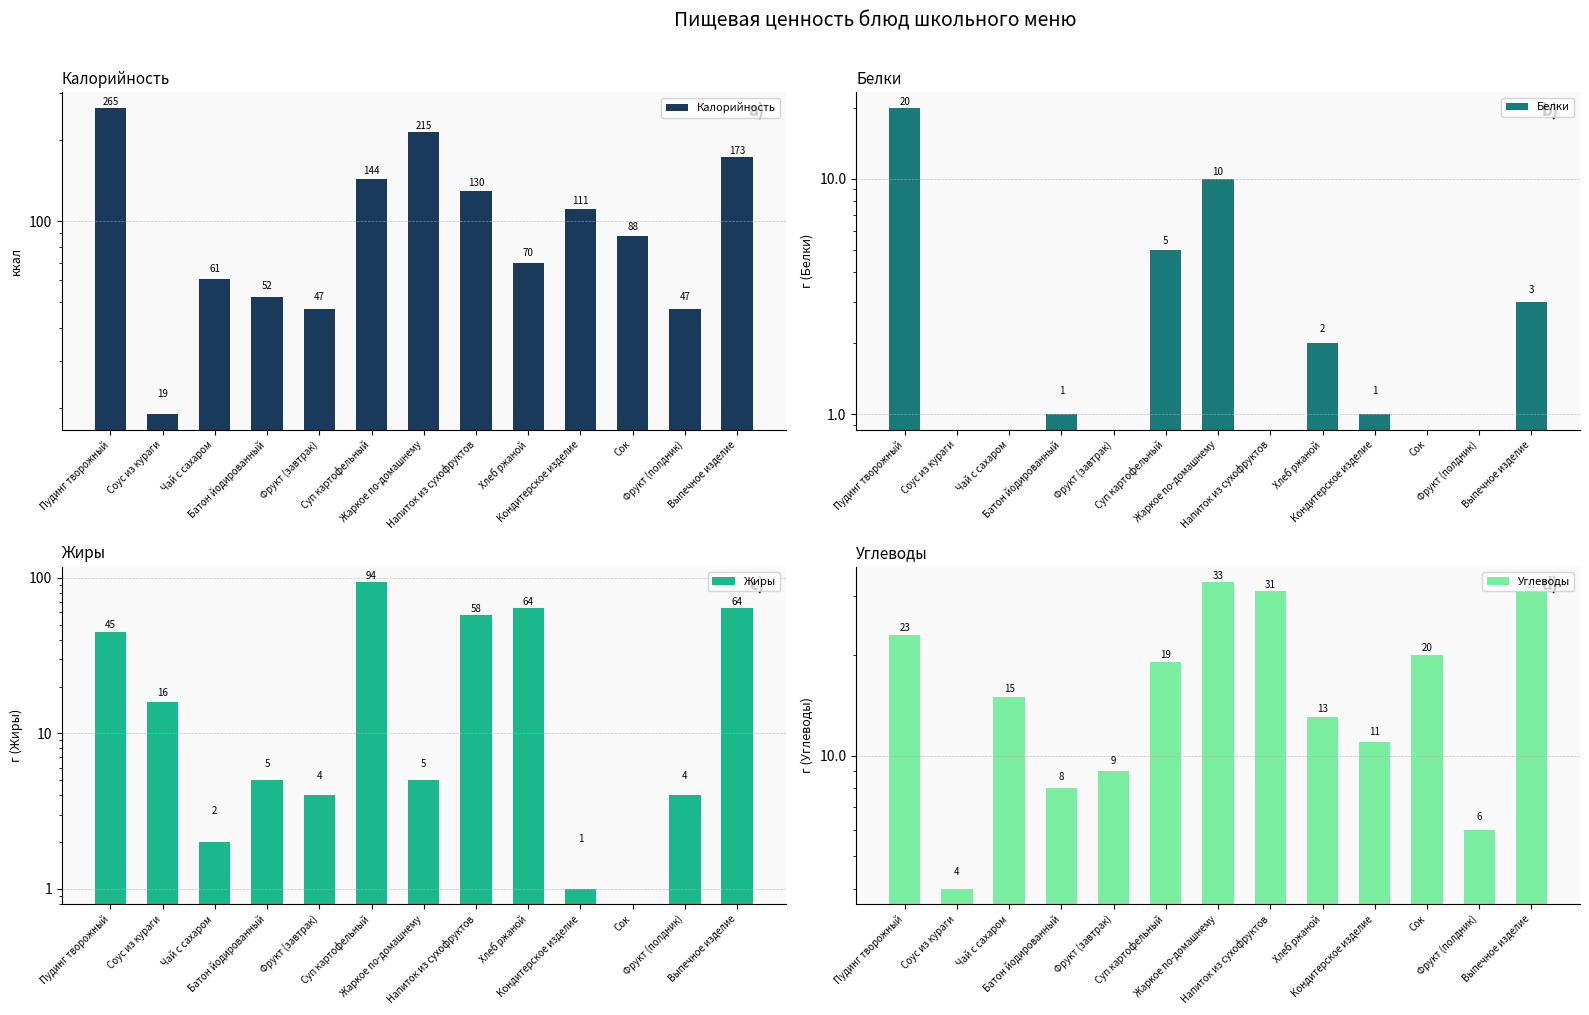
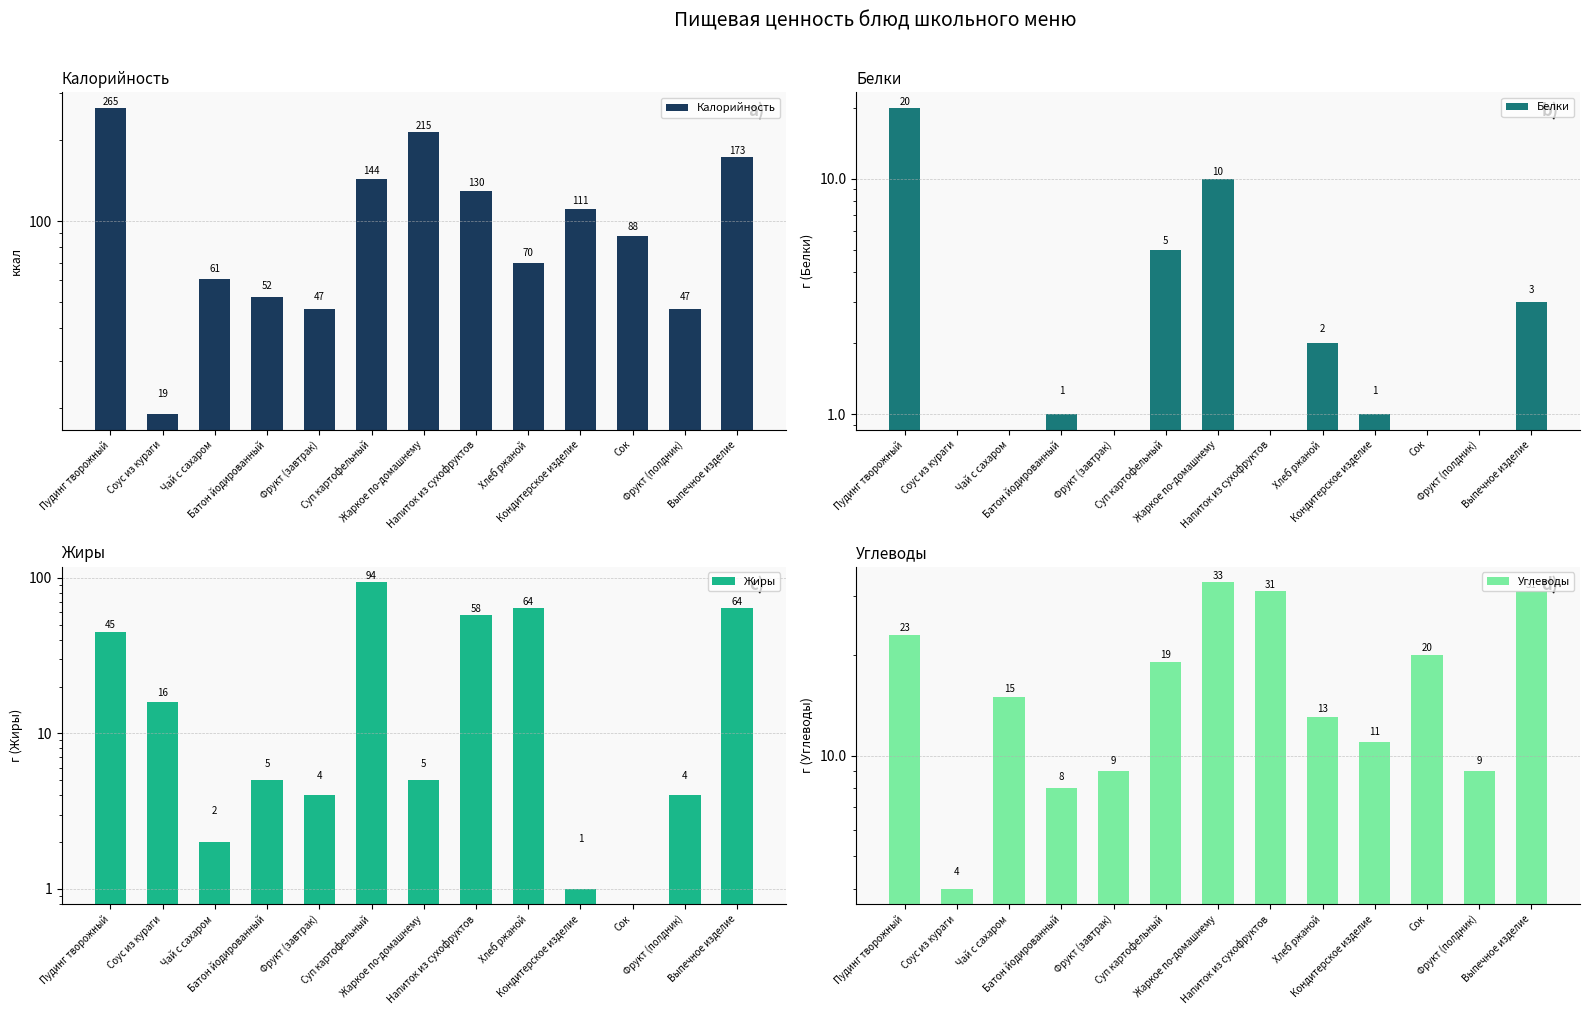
Углеводы, Фрукт (полдник): 6 -> 9
